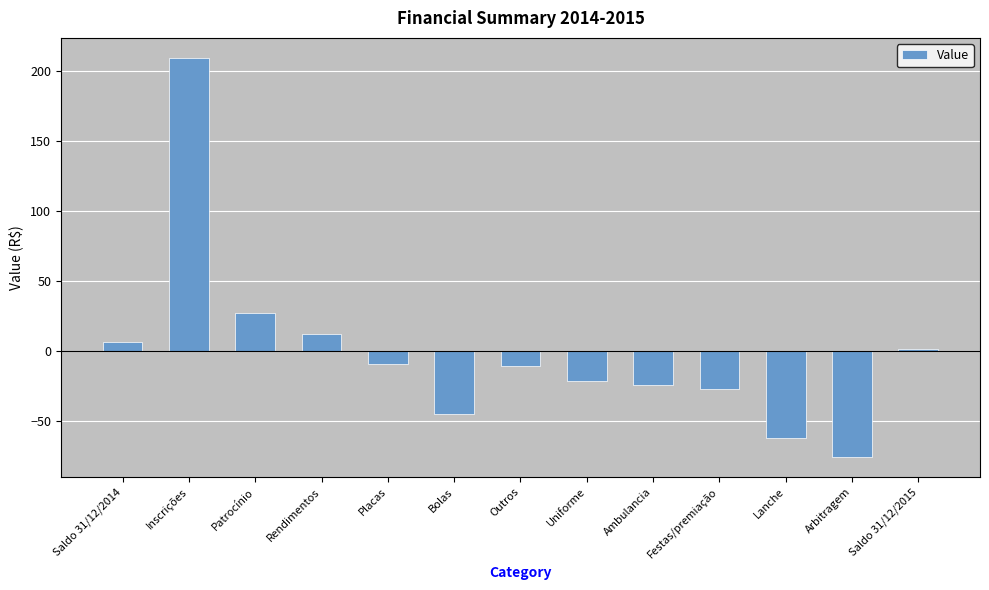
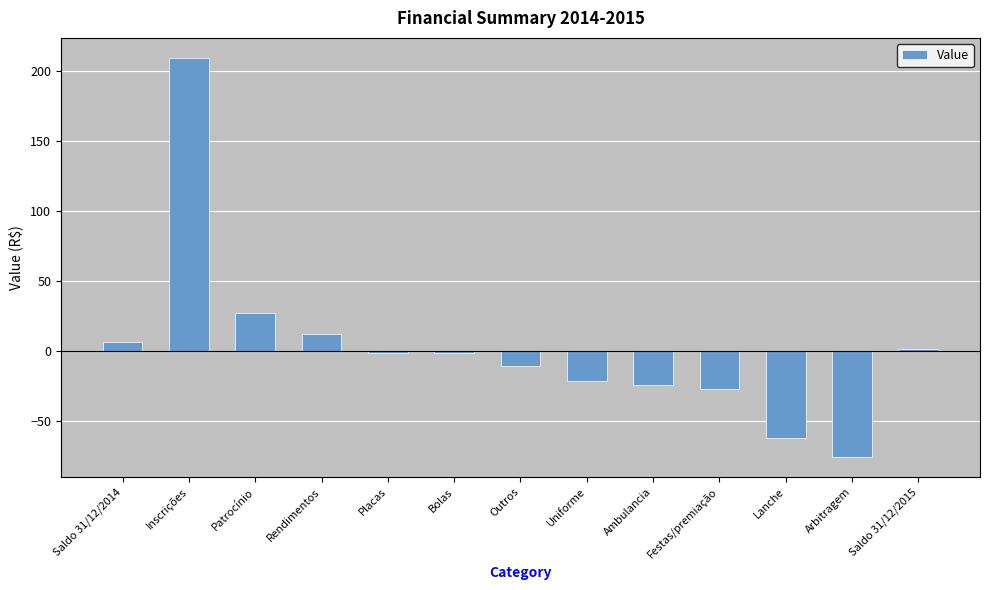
Placas: -9 -> -1
Bolas: -45 -> -1
